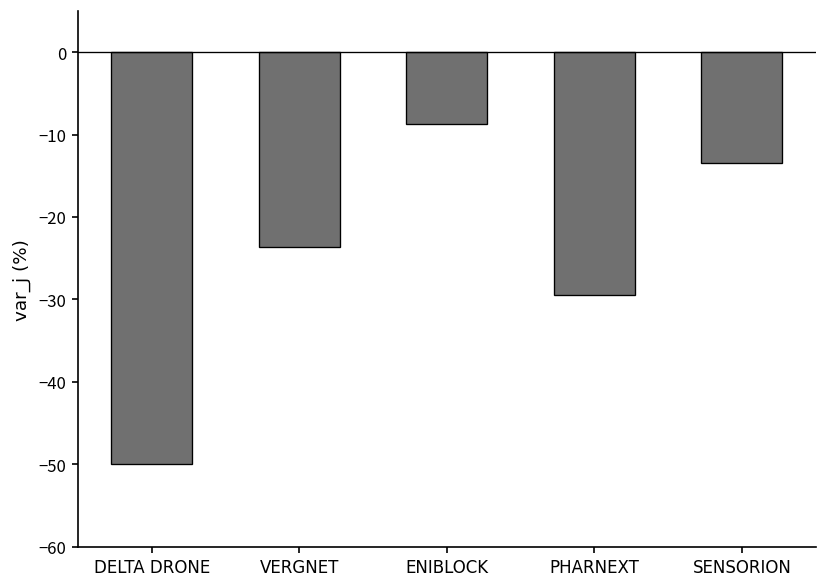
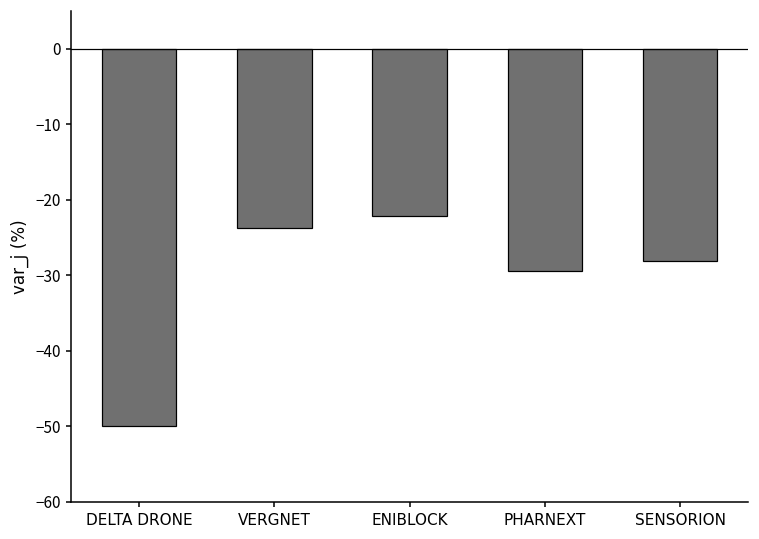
ENIBLOCK: -9 -> -22
SENSORION: -13 -> -28
